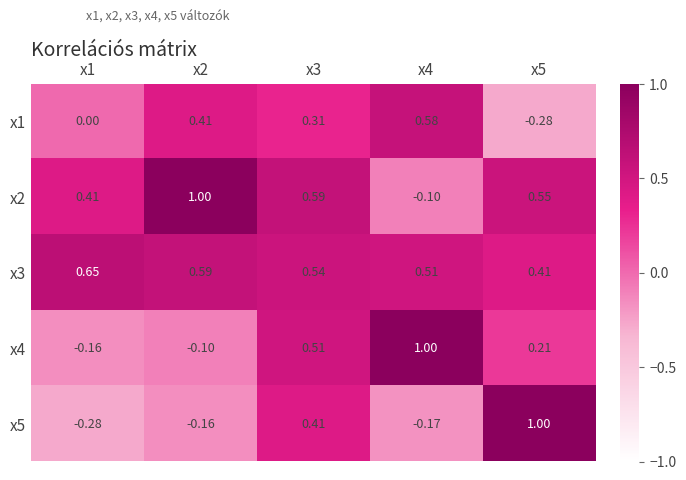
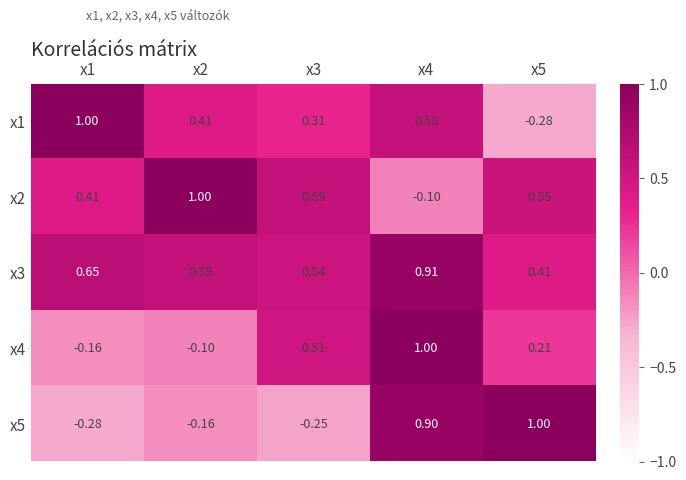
x1, x1: 0.00 -> 1.00
x3, x4: 0.51 -> 0.91
x5, x3: 0.41 -> -0.25
x5, x4: -0.17 -> 0.90
